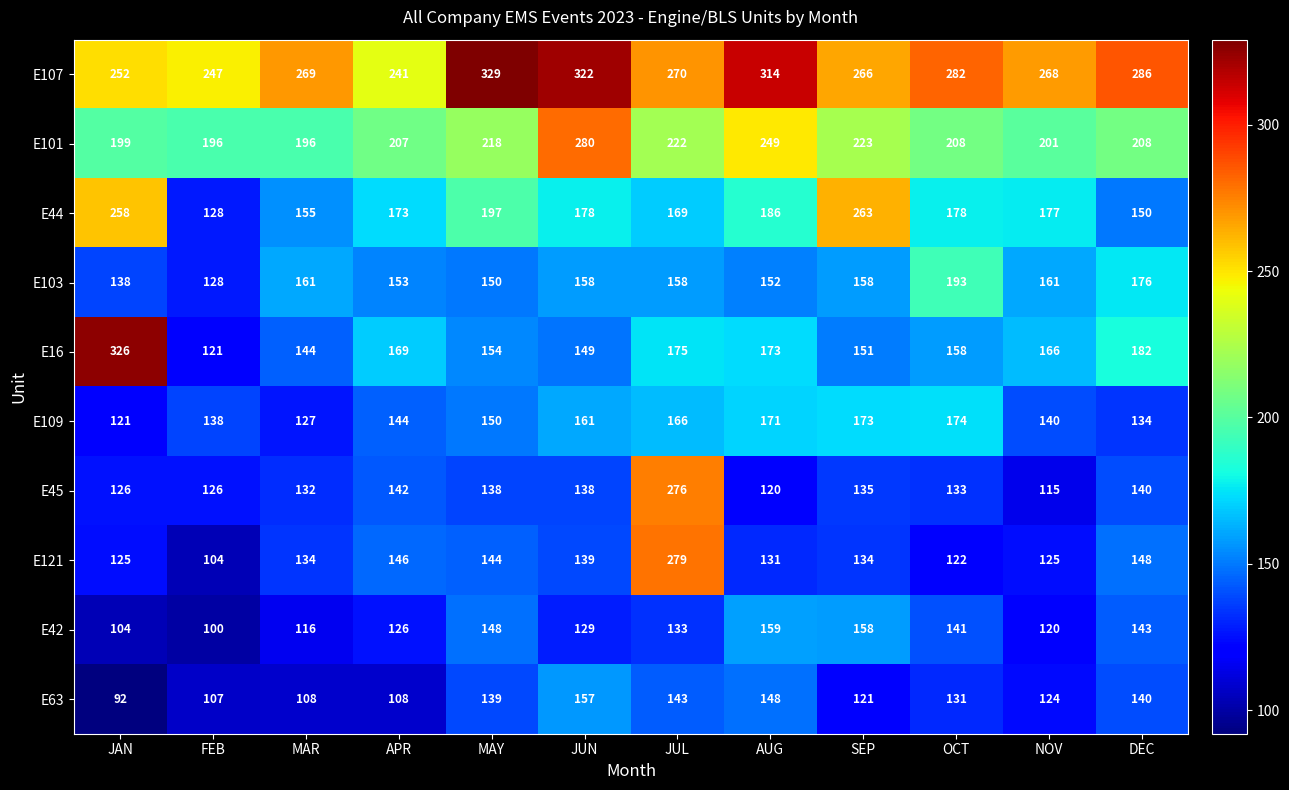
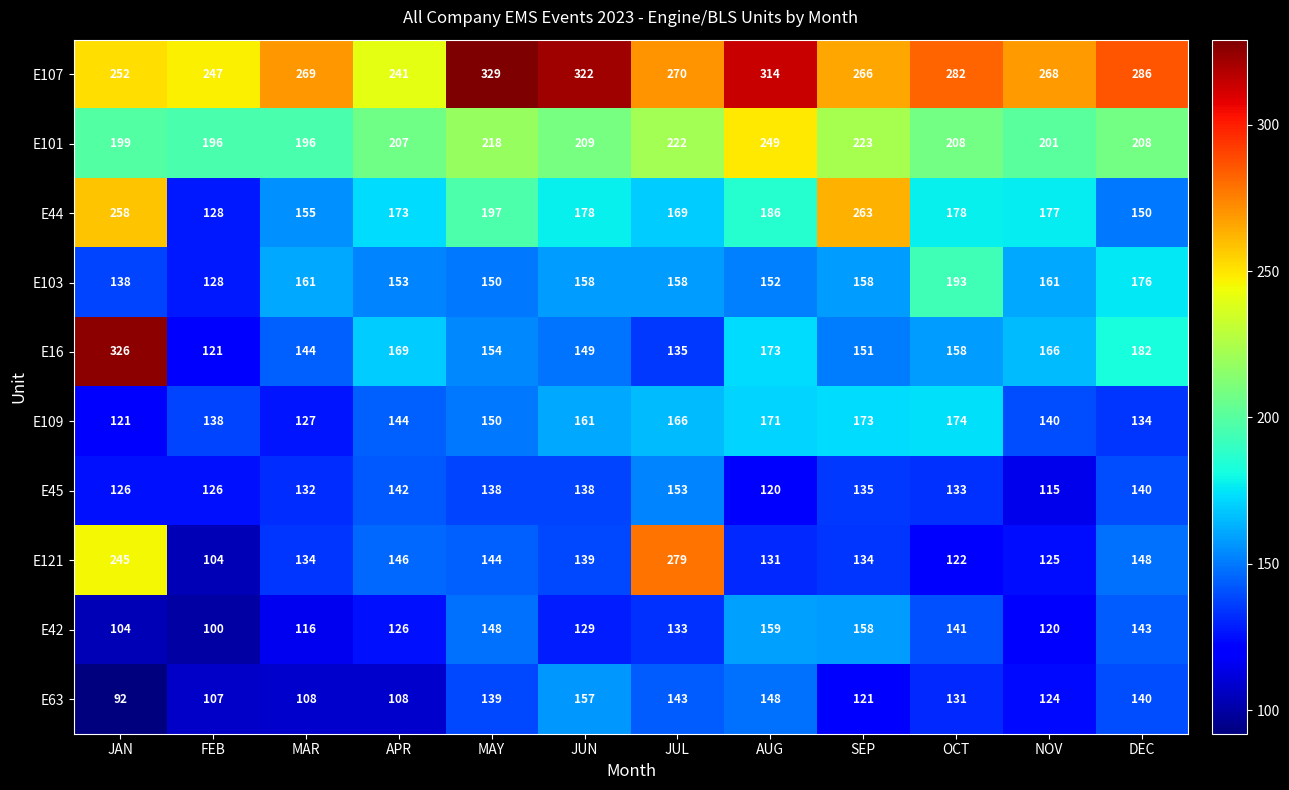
E101, JUN: 280 -> 209
E16, JUL: 175 -> 135
E45, JUL: 276 -> 153
E121, JAN: 125 -> 245
